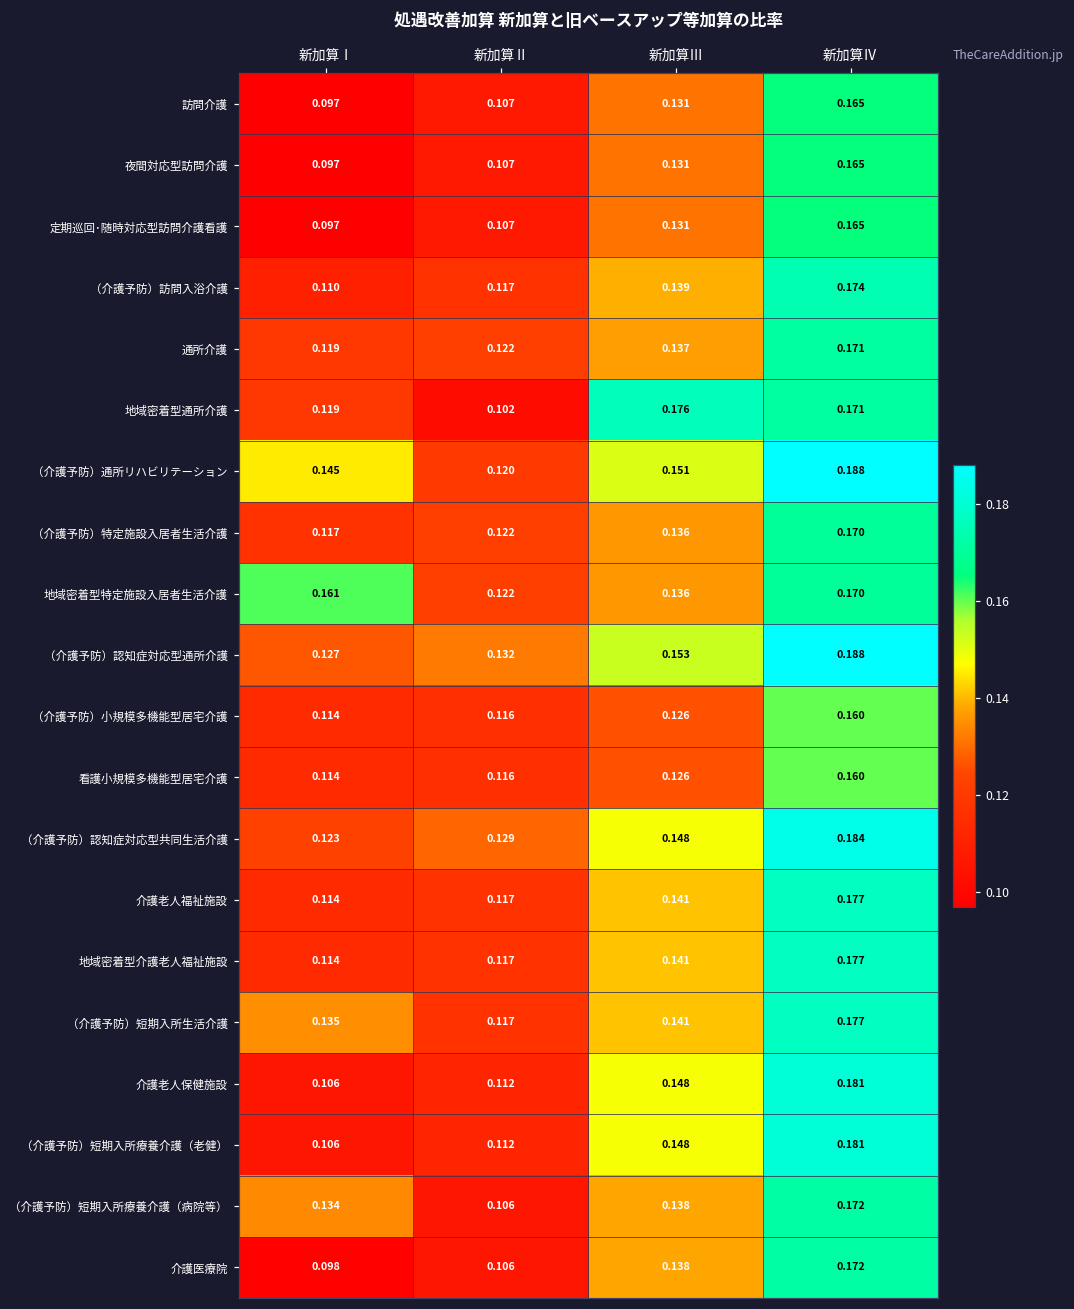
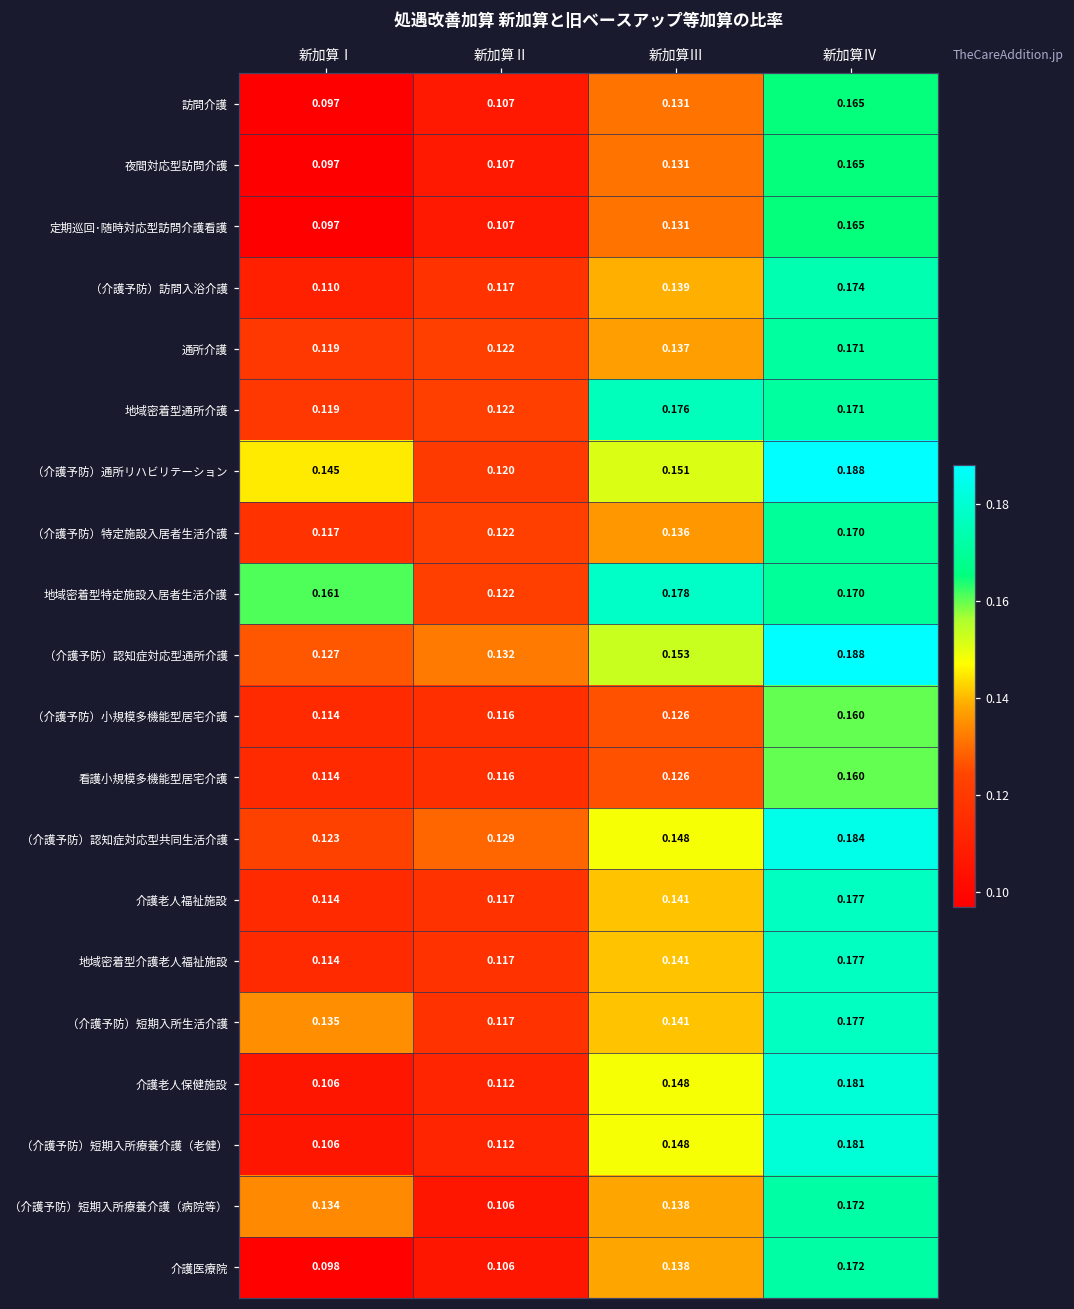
地域密着型通所介護, 新加算Ⅱ: 0.102 -> 0.122
地域密着型特定施設入居者生活介護, 新加算Ⅲ: 0.136 -> 0.178
